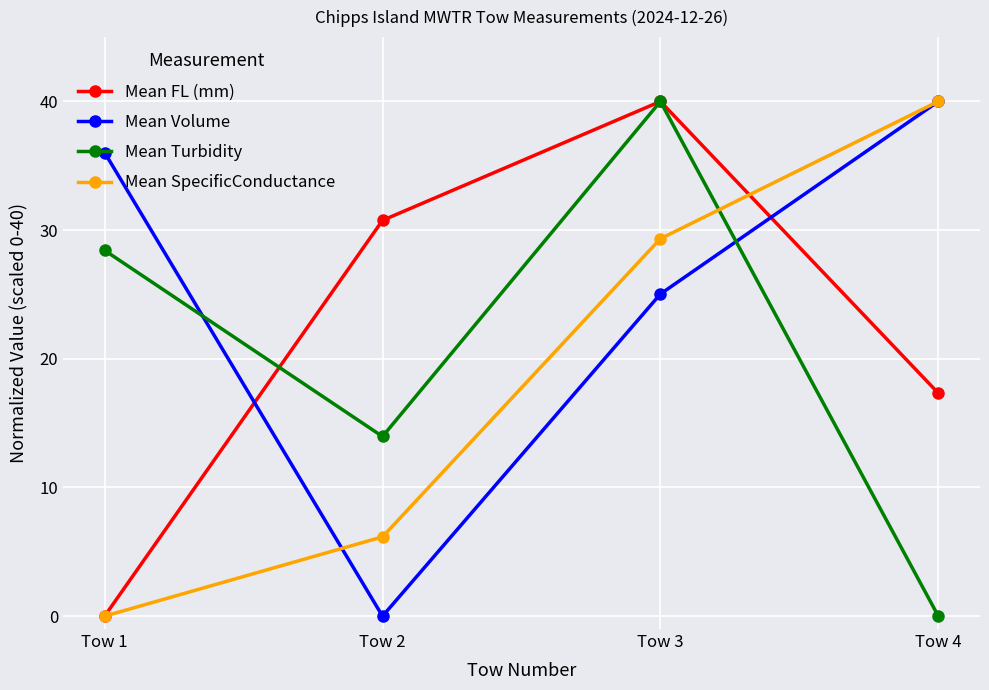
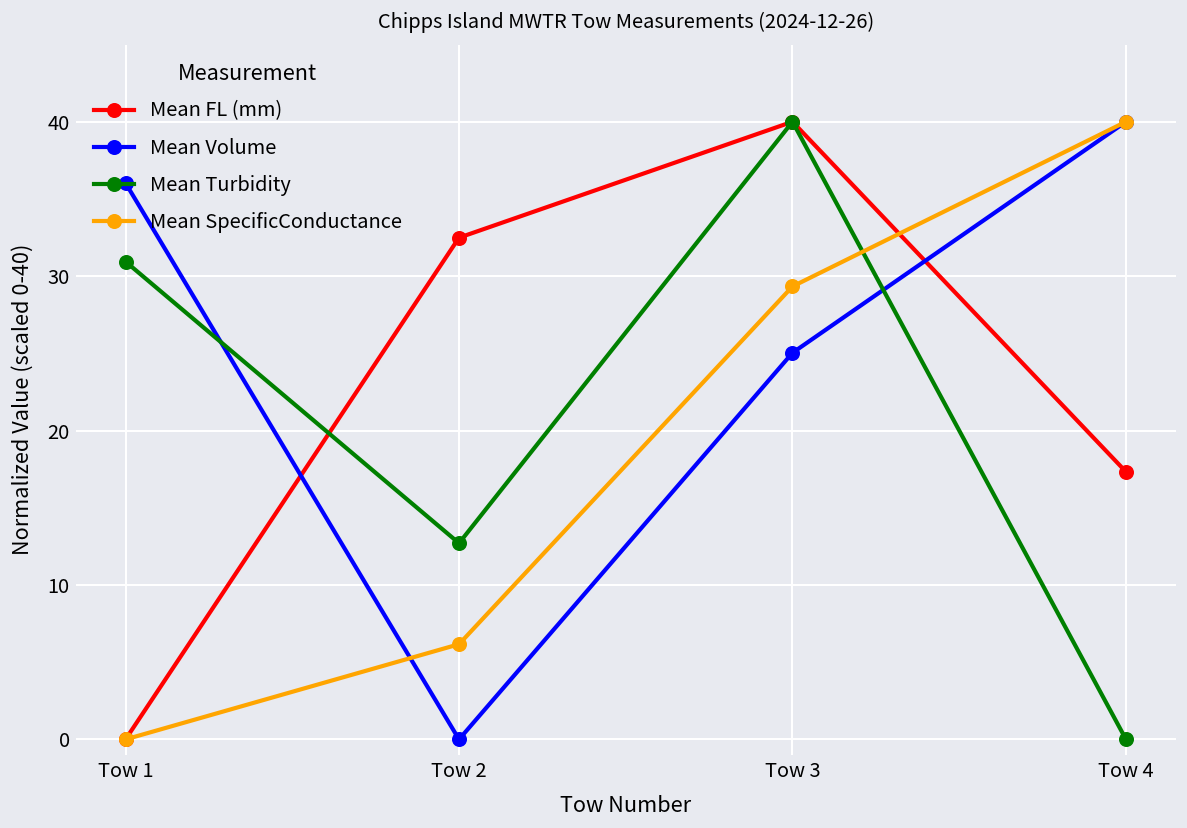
Mean Turbidity, Tow 1: 28.4 -> 30.9
Mean FL (mm), Tow 2: 30.8 -> 32.5
Mean Turbidity, Tow 2: 14.0 -> 12.7
